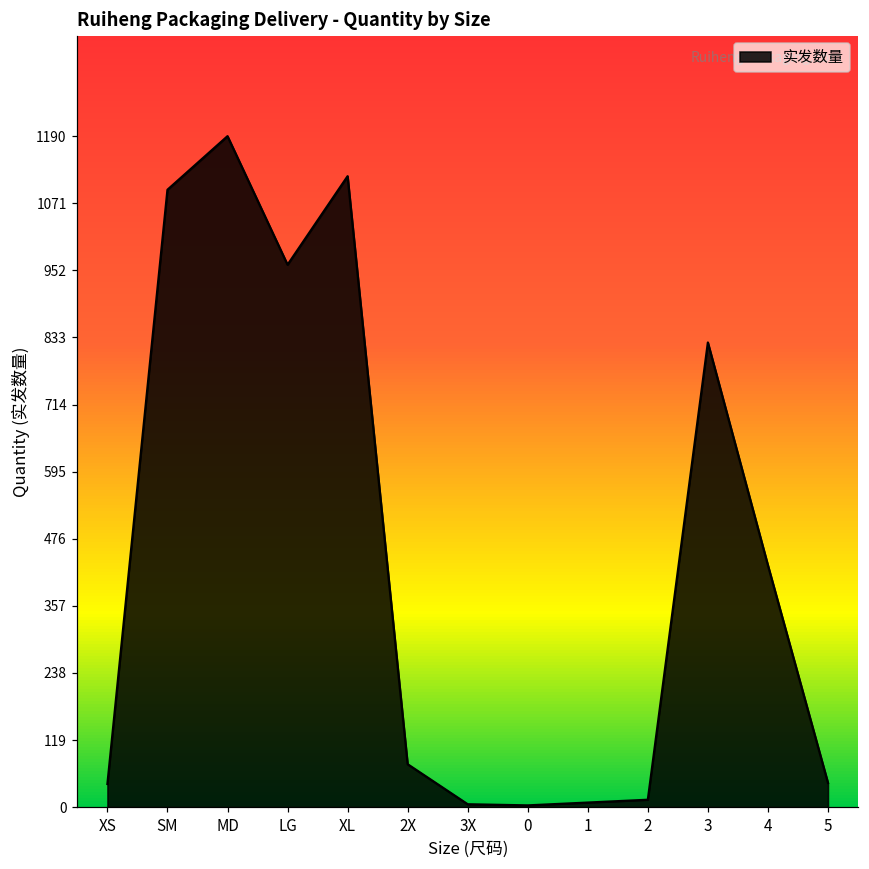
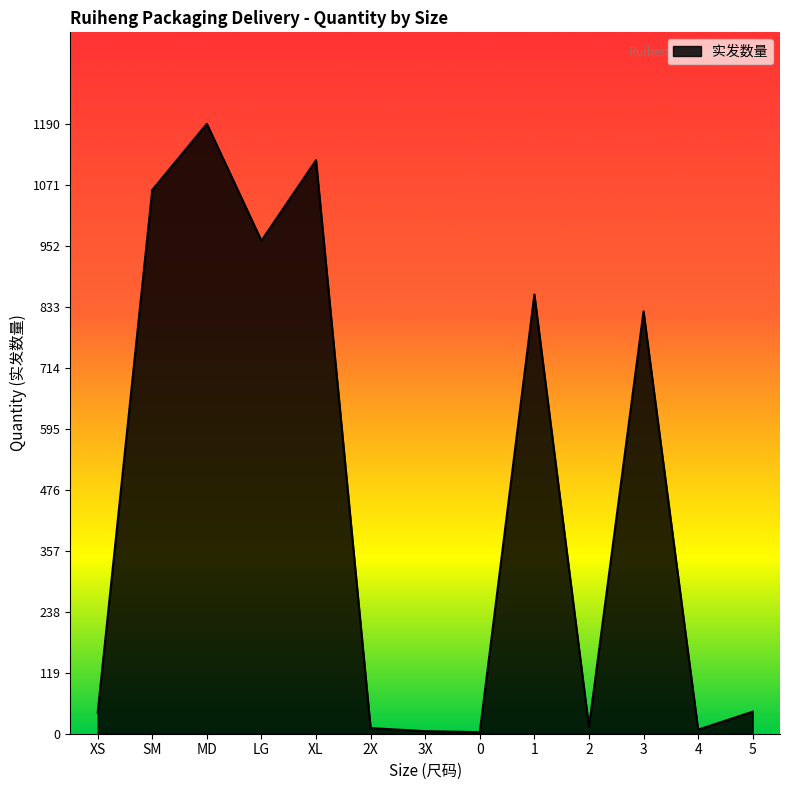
SM: 1100 -> 1060
2X: 80 -> 10
1: 10 -> 860
4: 430 -> 10
